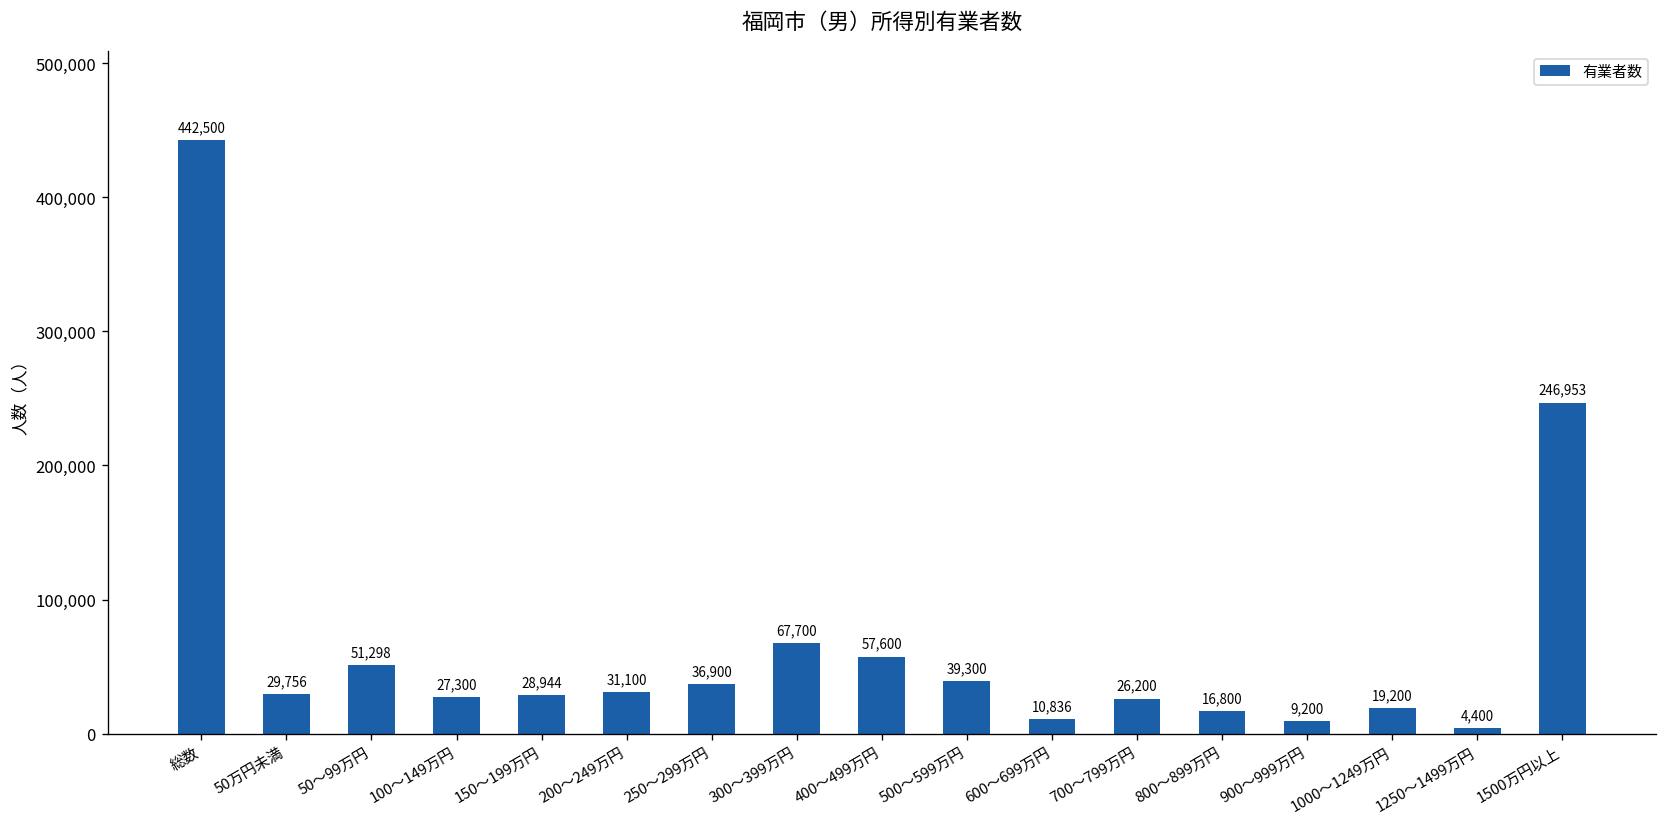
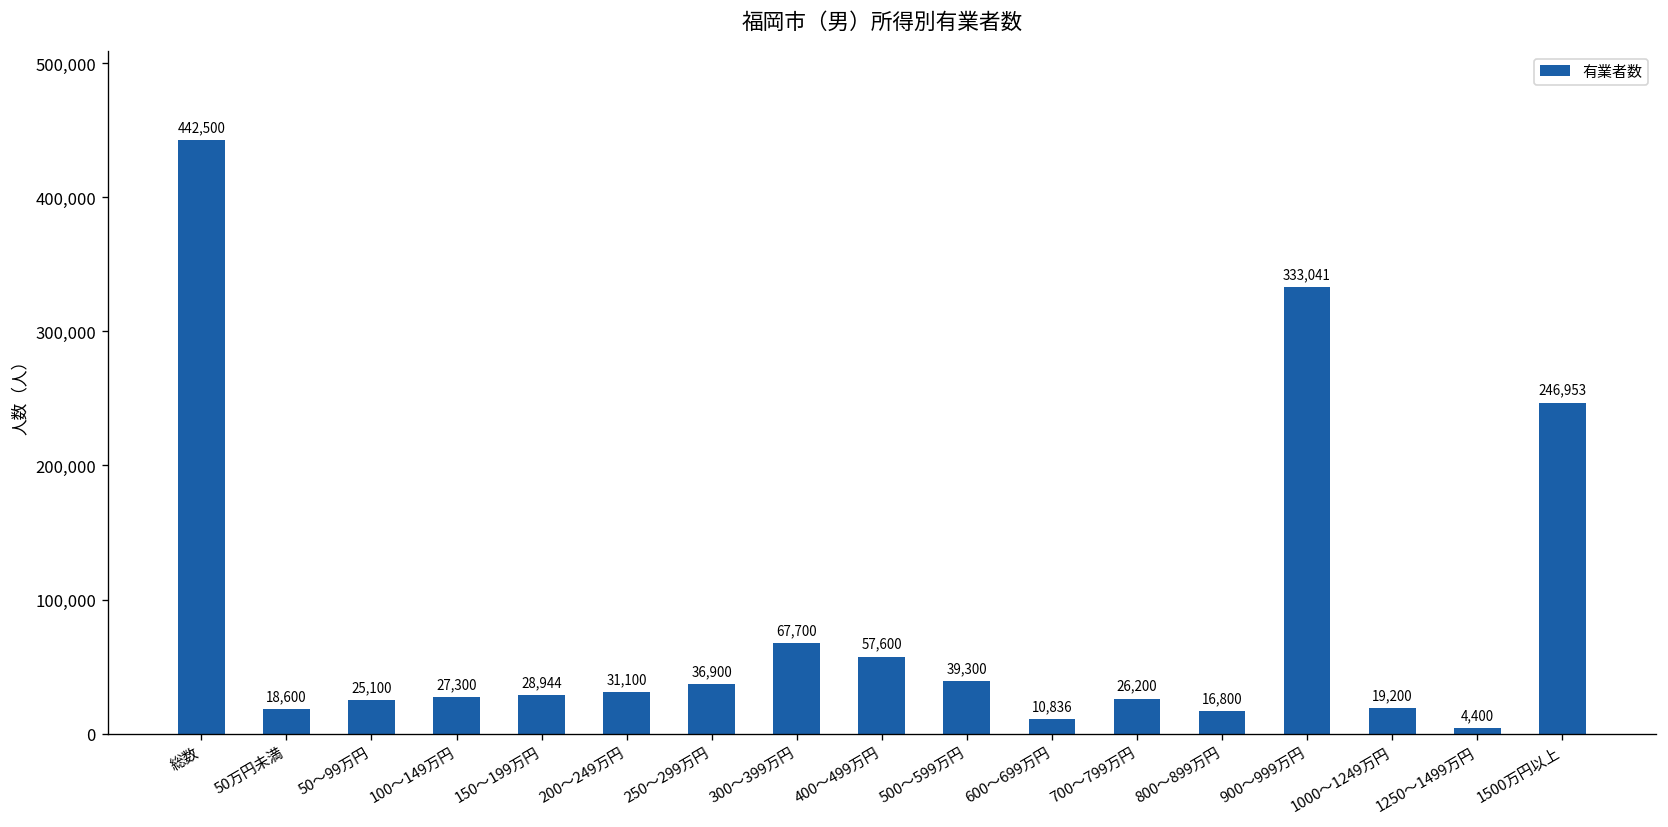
50万円未満: 29,756 -> 18,600
50～99万円: 51,298 -> 25,100
900～999万円: 9,200 -> 333,041
